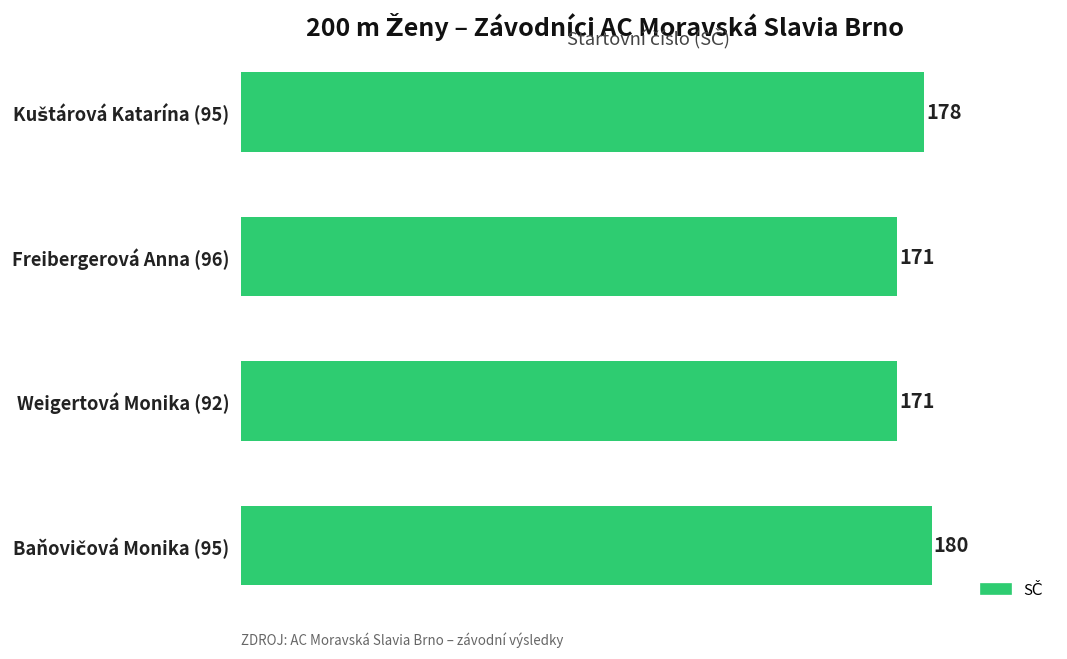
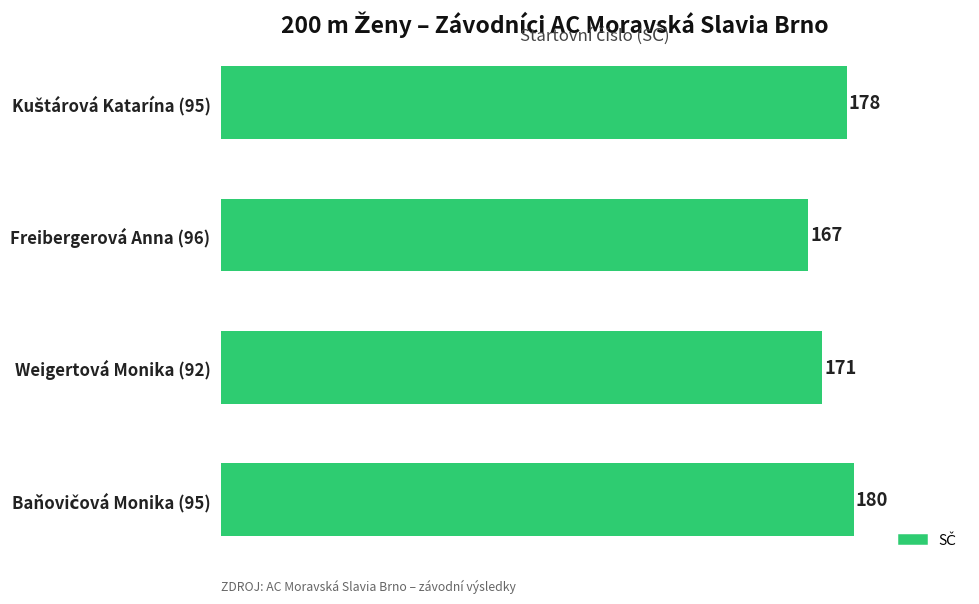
Freibergerová Anna (96): 171 -> 167
